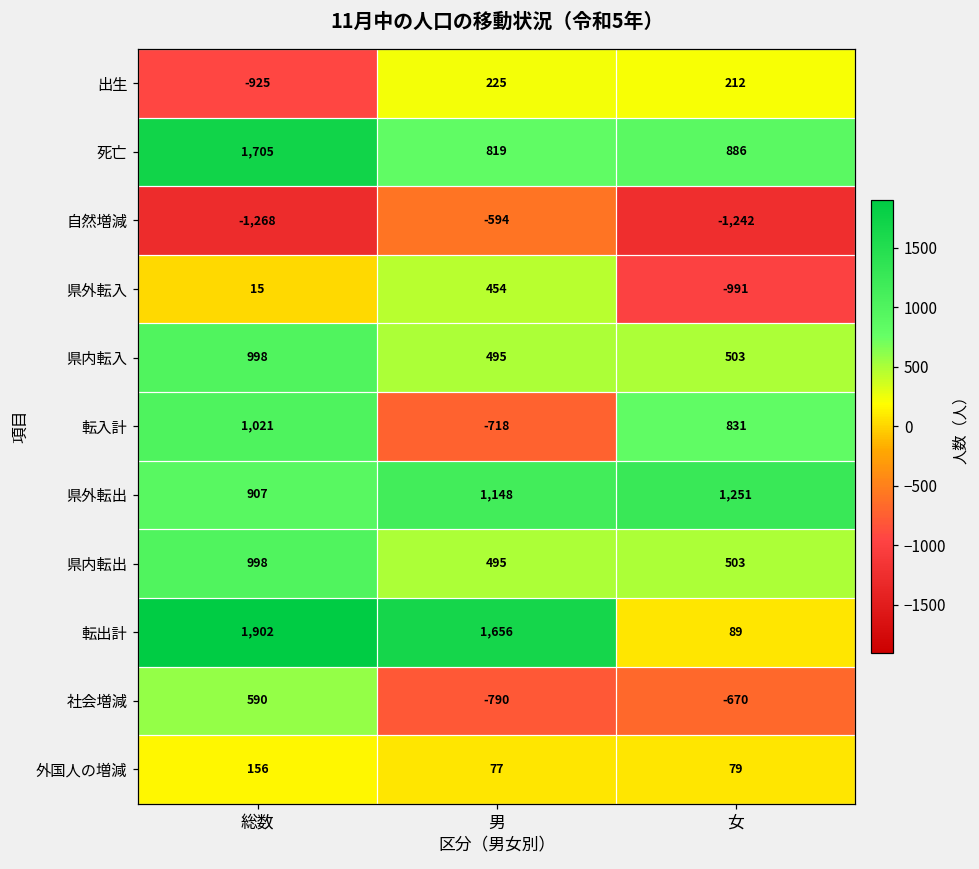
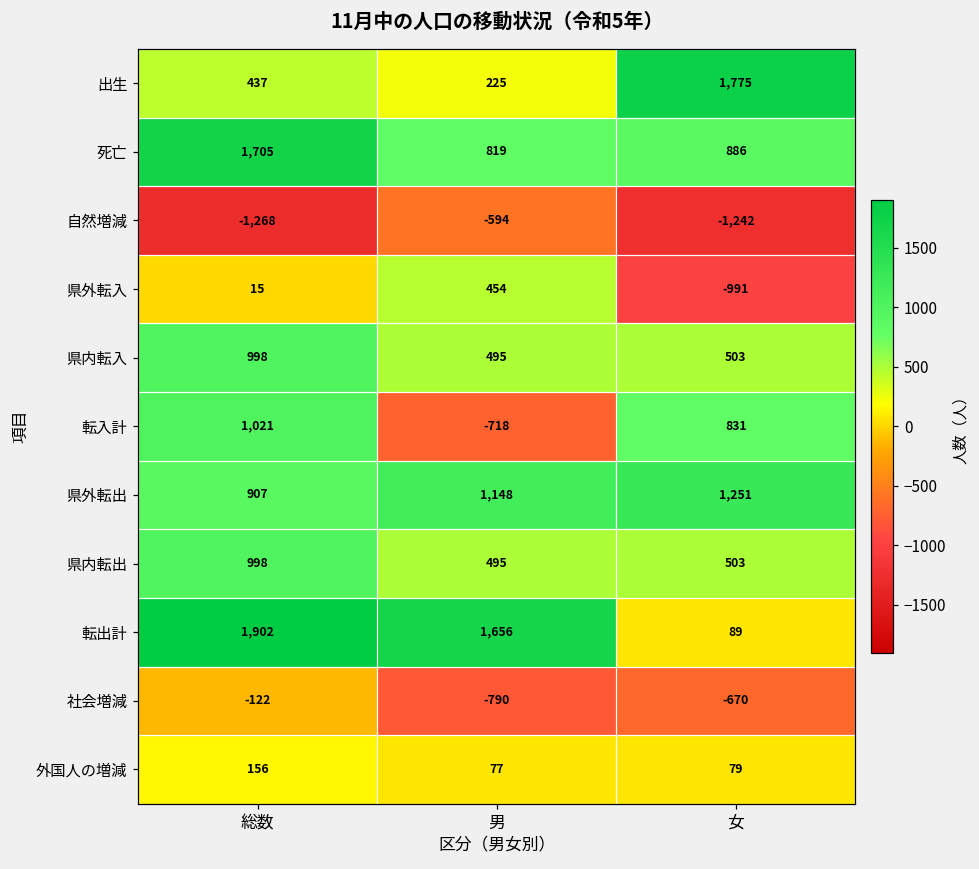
出生, 総数: -925 -> 437
出生, 女: 212 -> 1,775
社会増減, 総数: 590 -> -122
